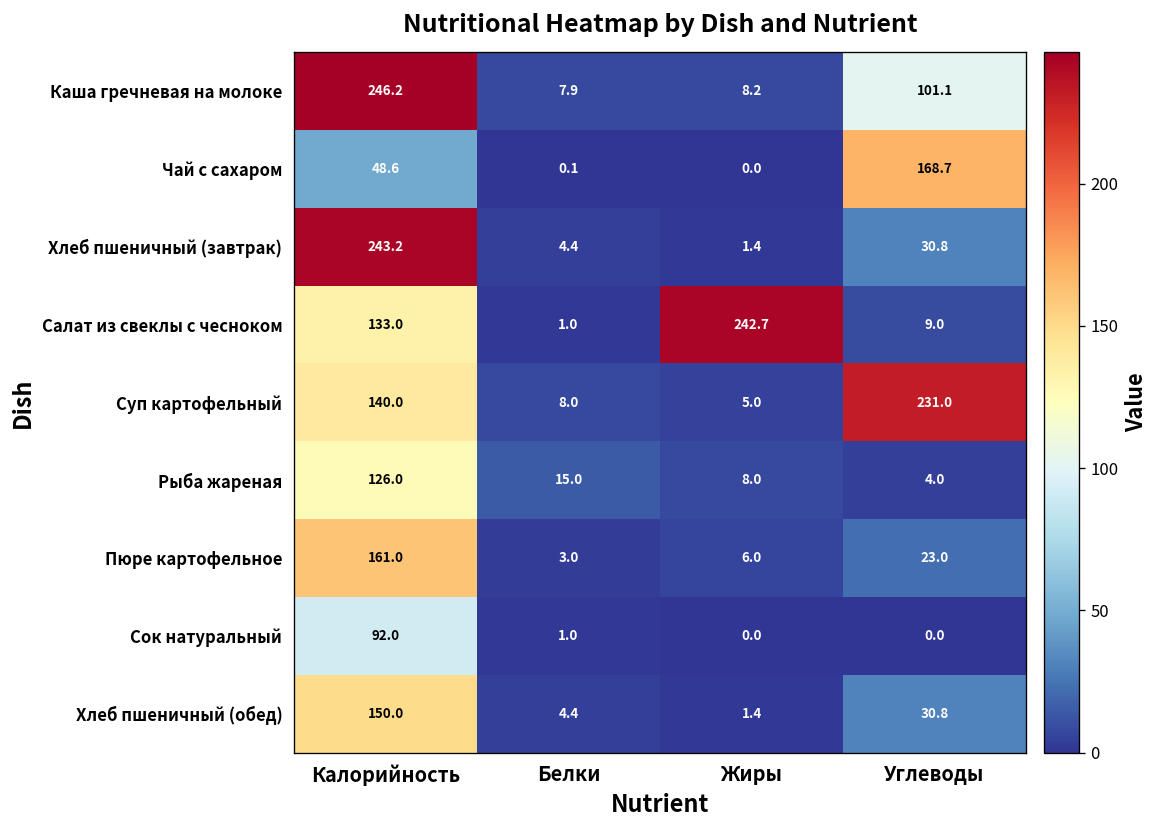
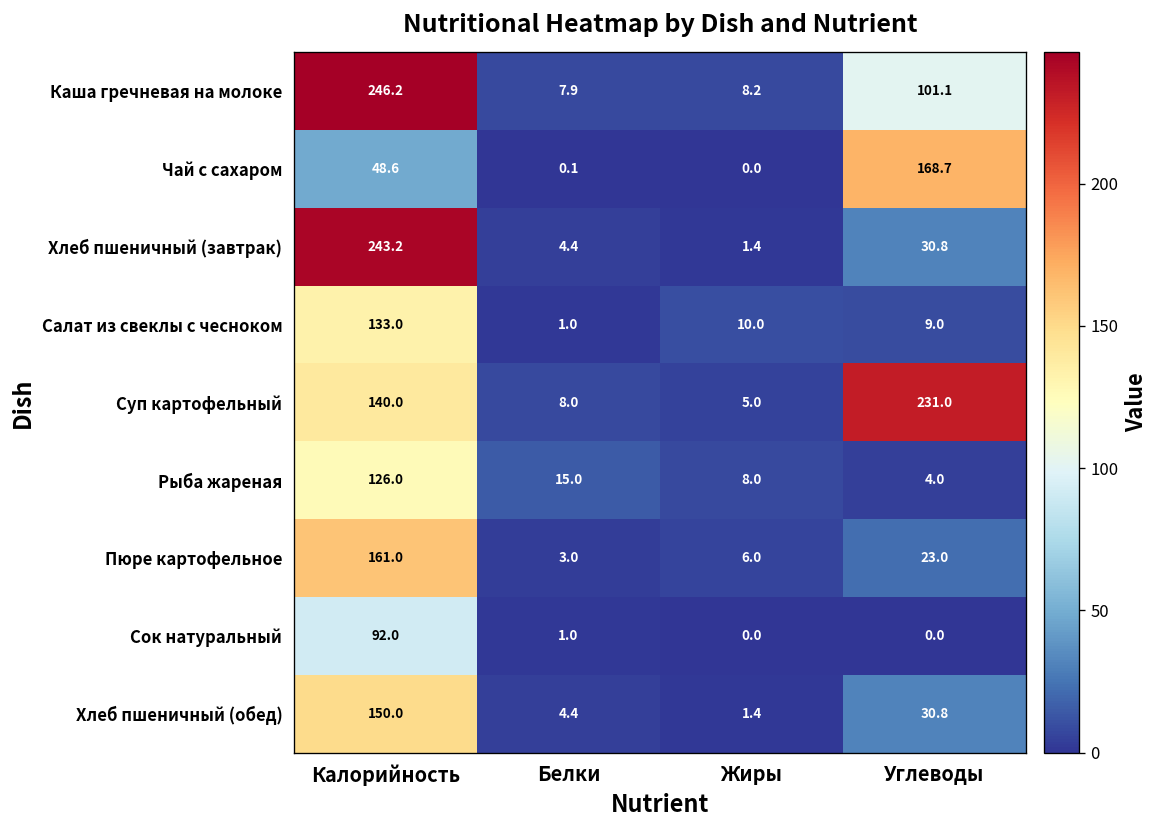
Салат из свеклы с чесноком, Жиры: 242.7 -> 10.0
